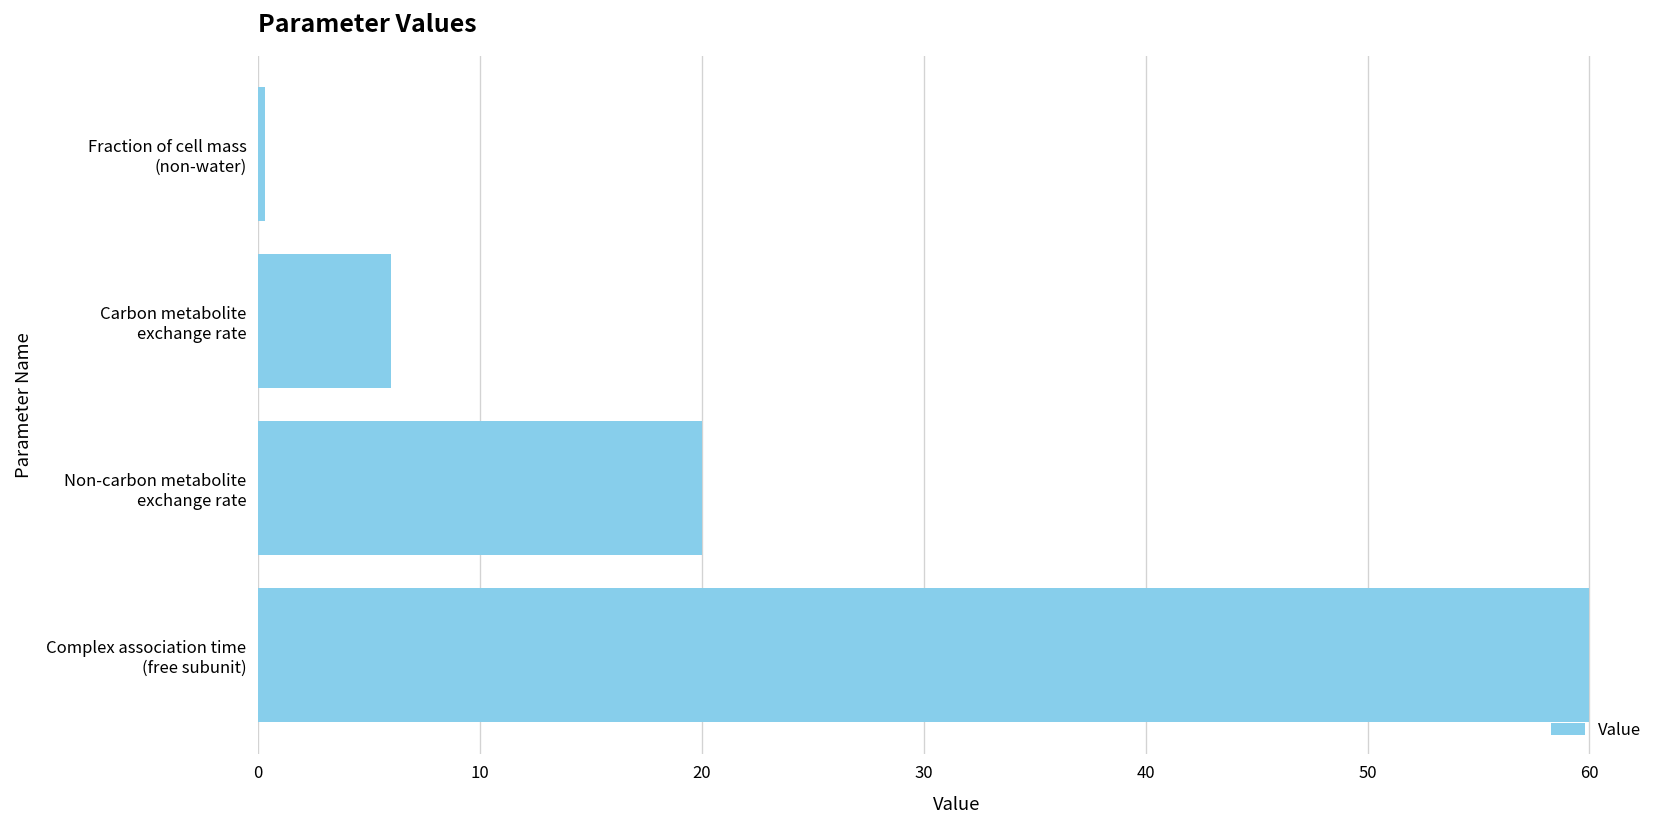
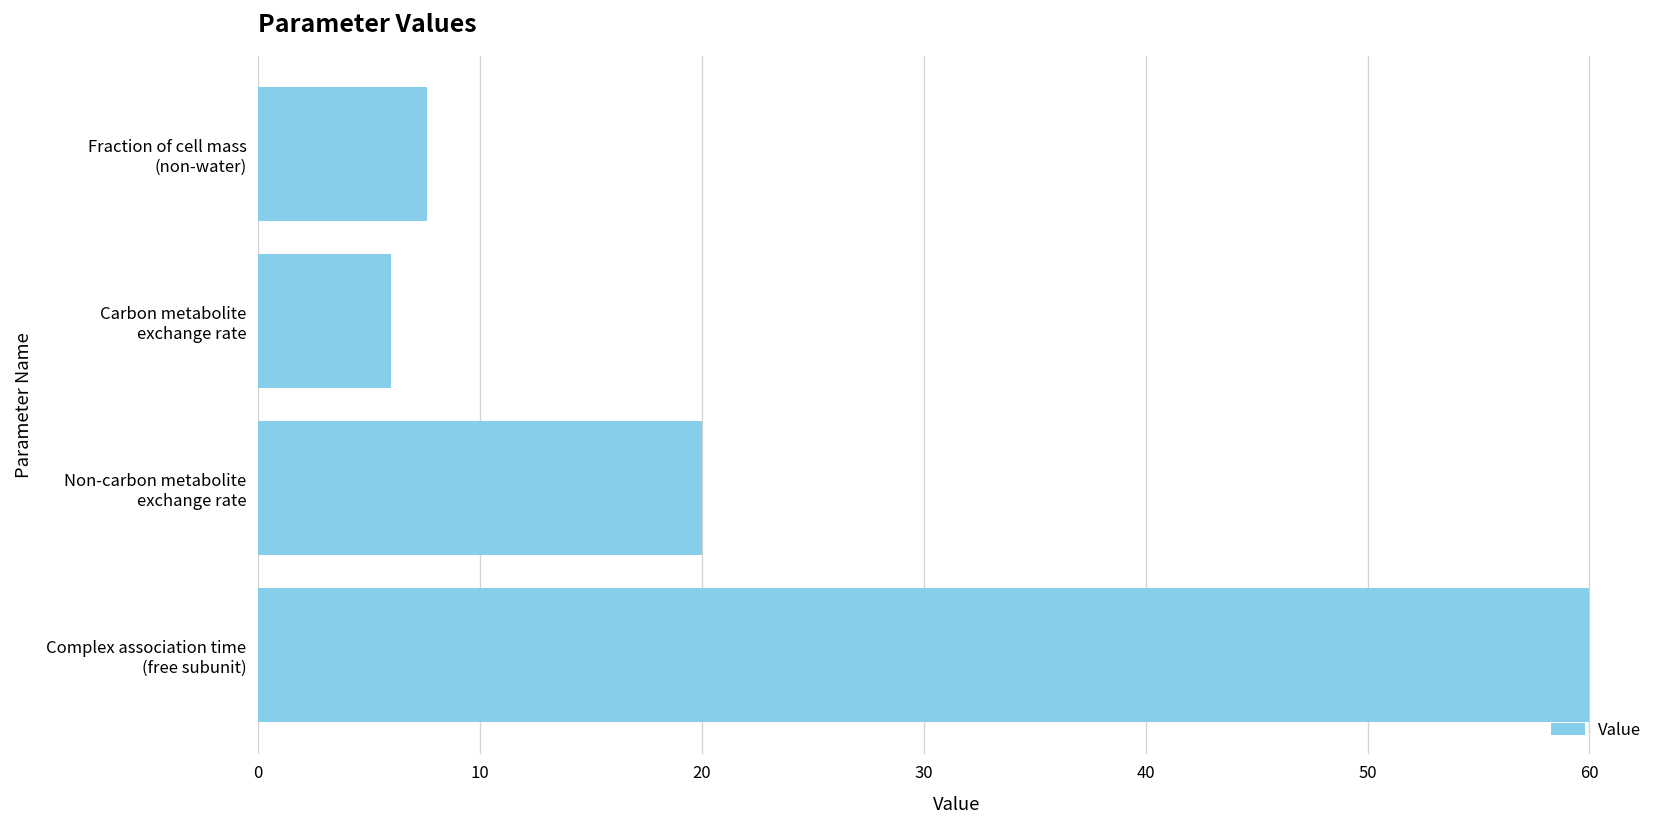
Fraction of cell mass (non-water): 0.3 -> 7.6
